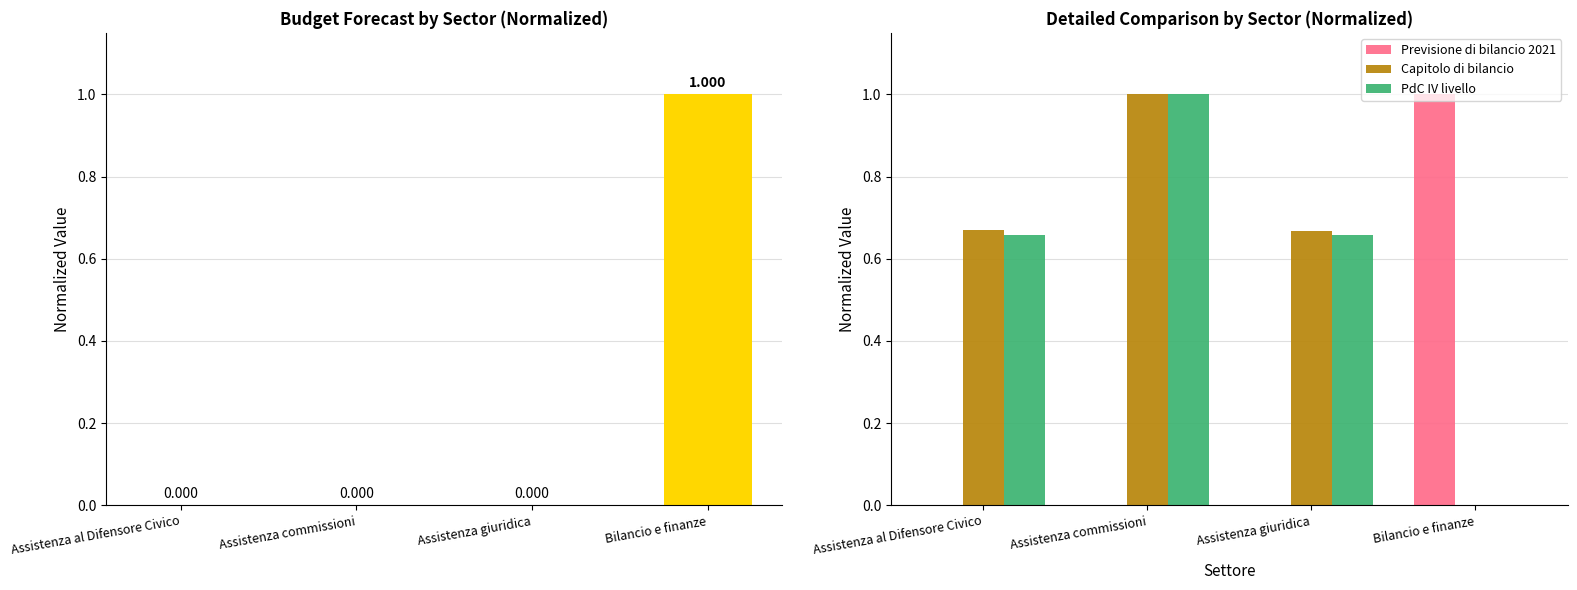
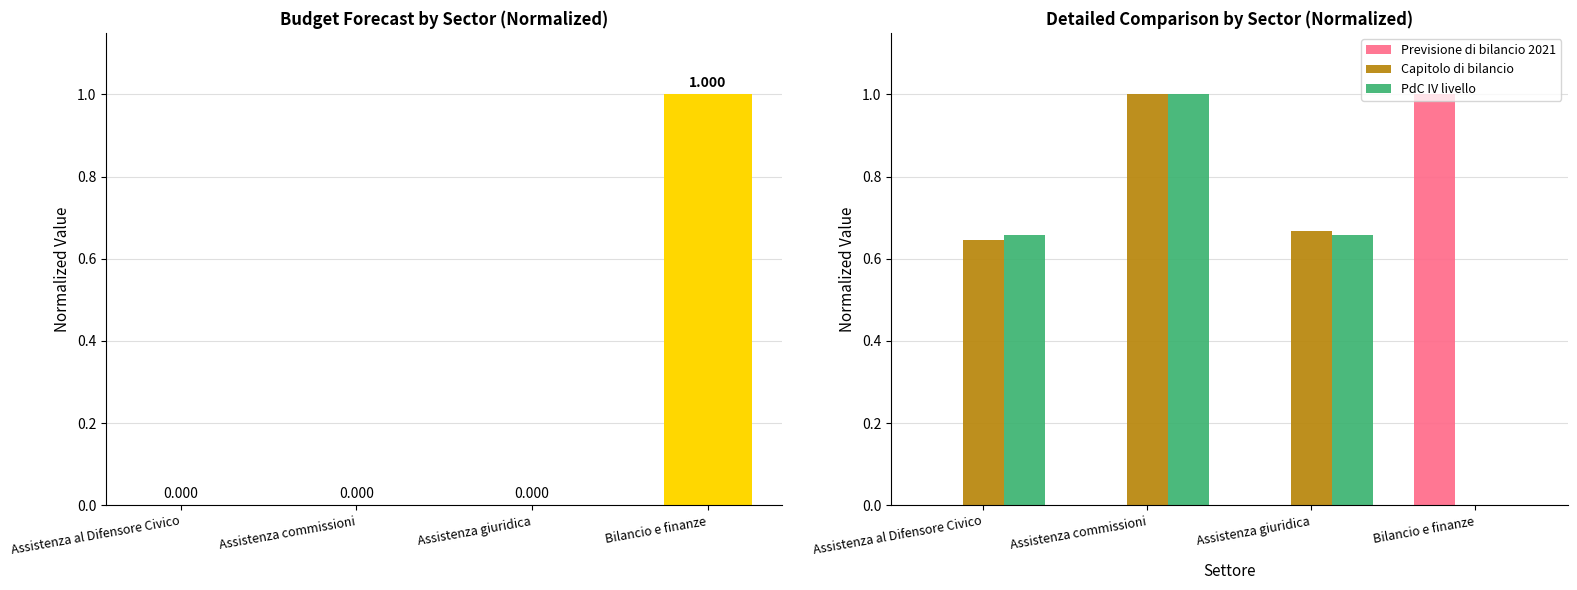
Detailed Comparison by Sector (Normalized), Capitolo di bilancio, Assistenza al Difensore Civico: 0.67 -> 0.65
